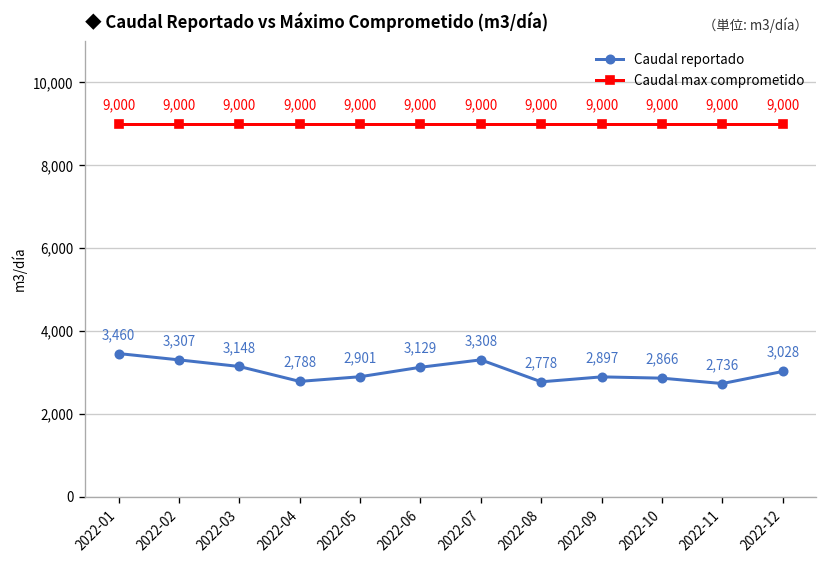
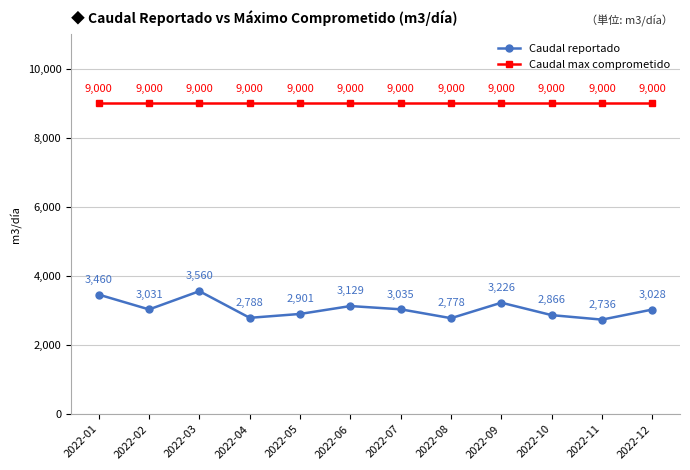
Caudal reportado, 2022-02: 3,307 -> 3,031
Caudal reportado, 2022-03: 3,148 -> 3,560
Caudal reportado, 2022-07: 3,308 -> 3,035
Caudal reportado, 2022-09: 2,897 -> 3,226
